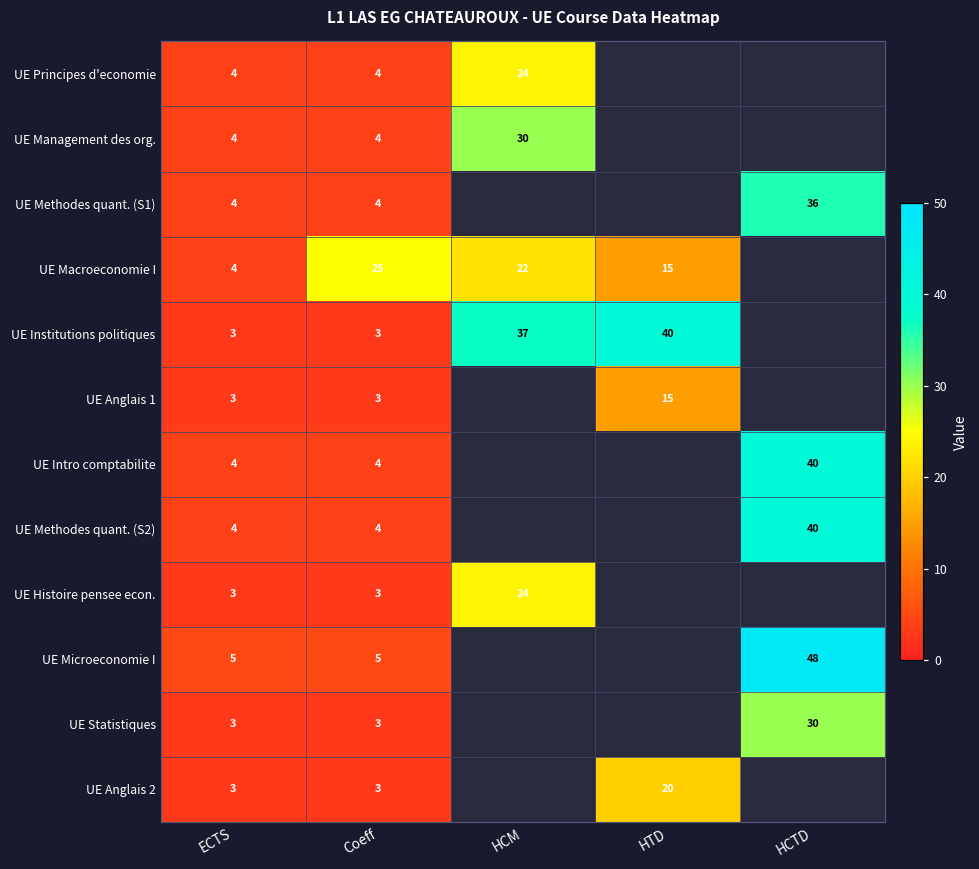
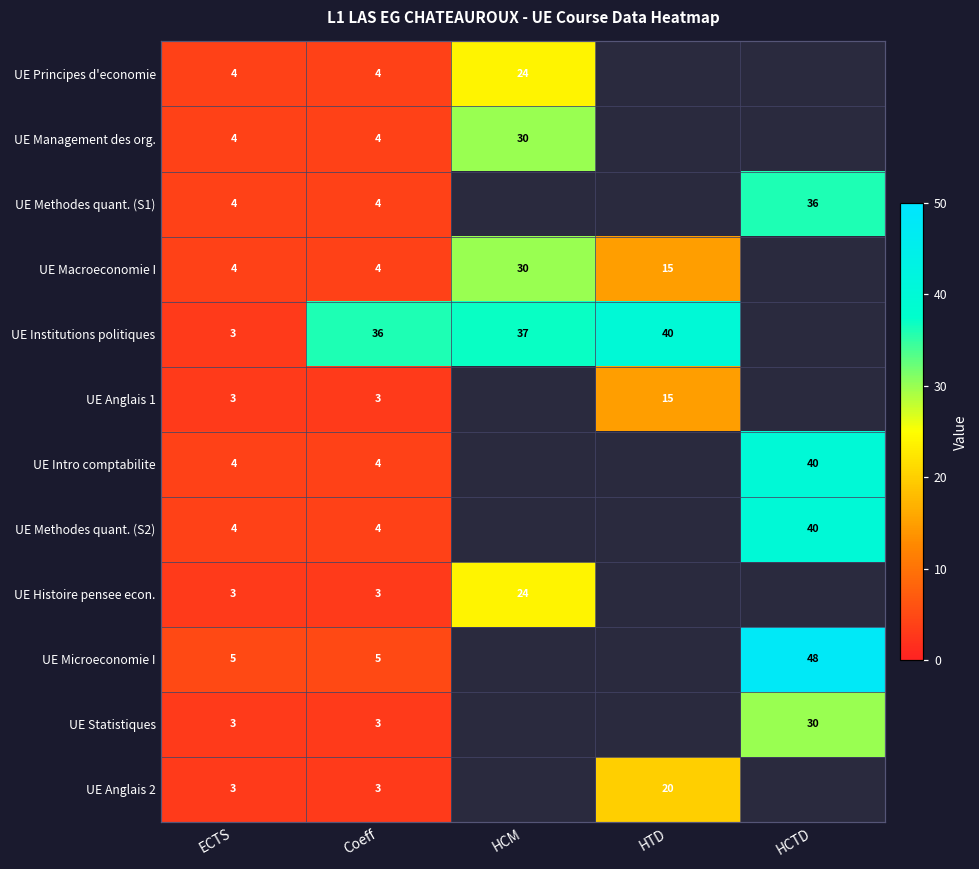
UE Macroeconomie I, Coeff: 25 -> 4
UE Macroeconomie I, HCM: 22 -> 30
UE Institutions politiques, Coeff: 3 -> 36
